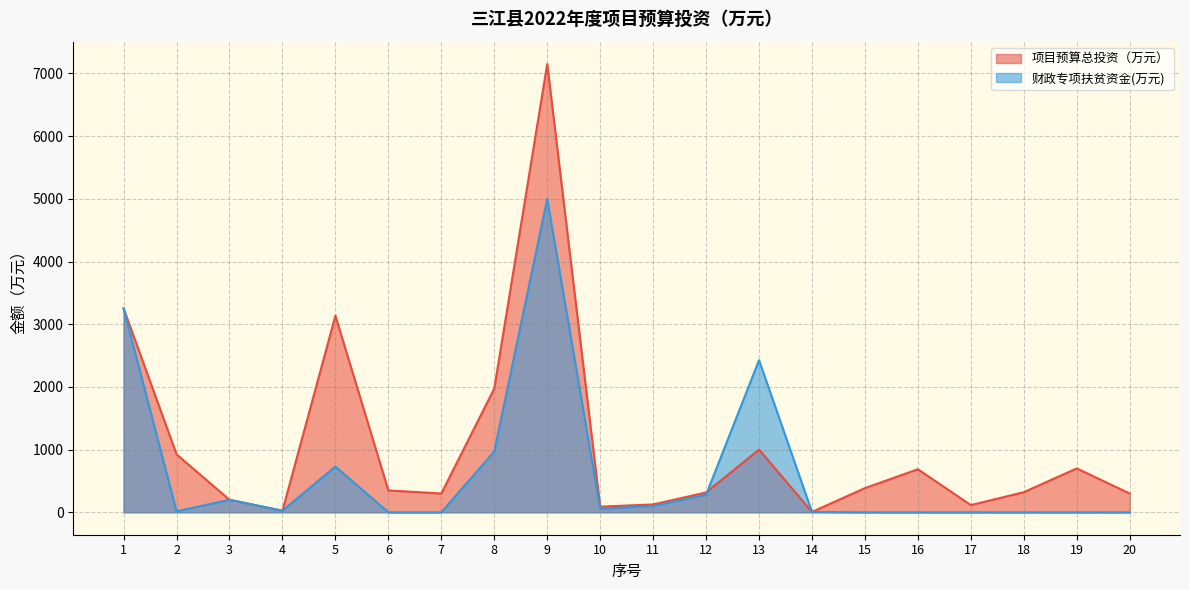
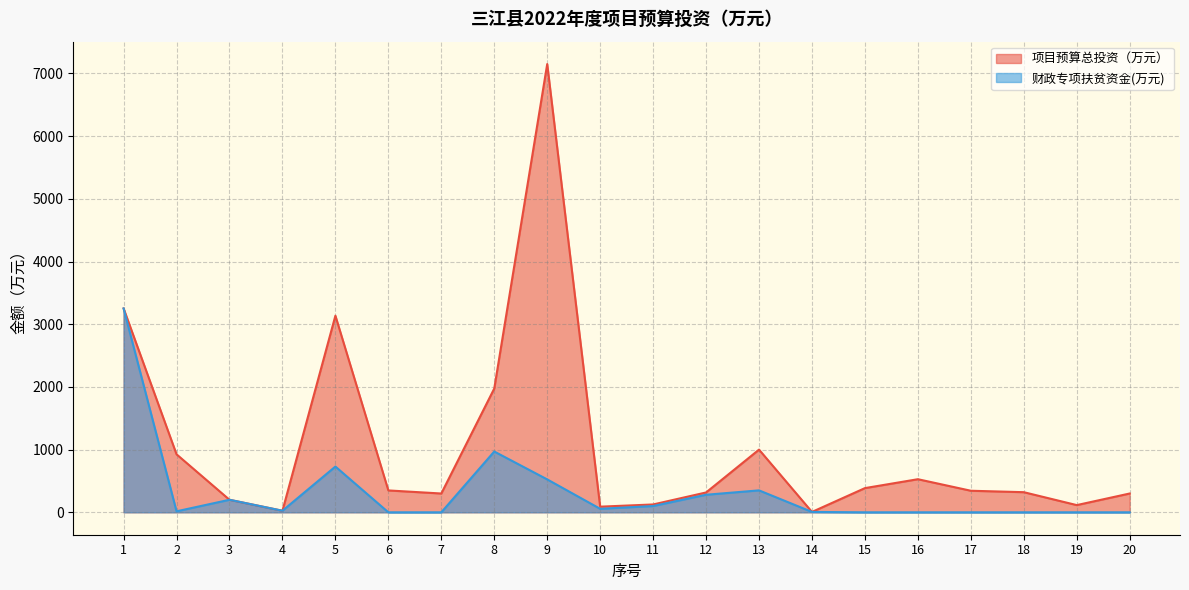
财政专项扶贫资金(万元), 9: 5000 -> 500
财政专项扶贫资金(万元), 13: 2400 -> 400
项目预算总投资（万元）, 16: 700 -> 500
项目预算总投资（万元）, 17: 100 -> 300
项目预算总投资（万元）, 19: 700 -> 100
